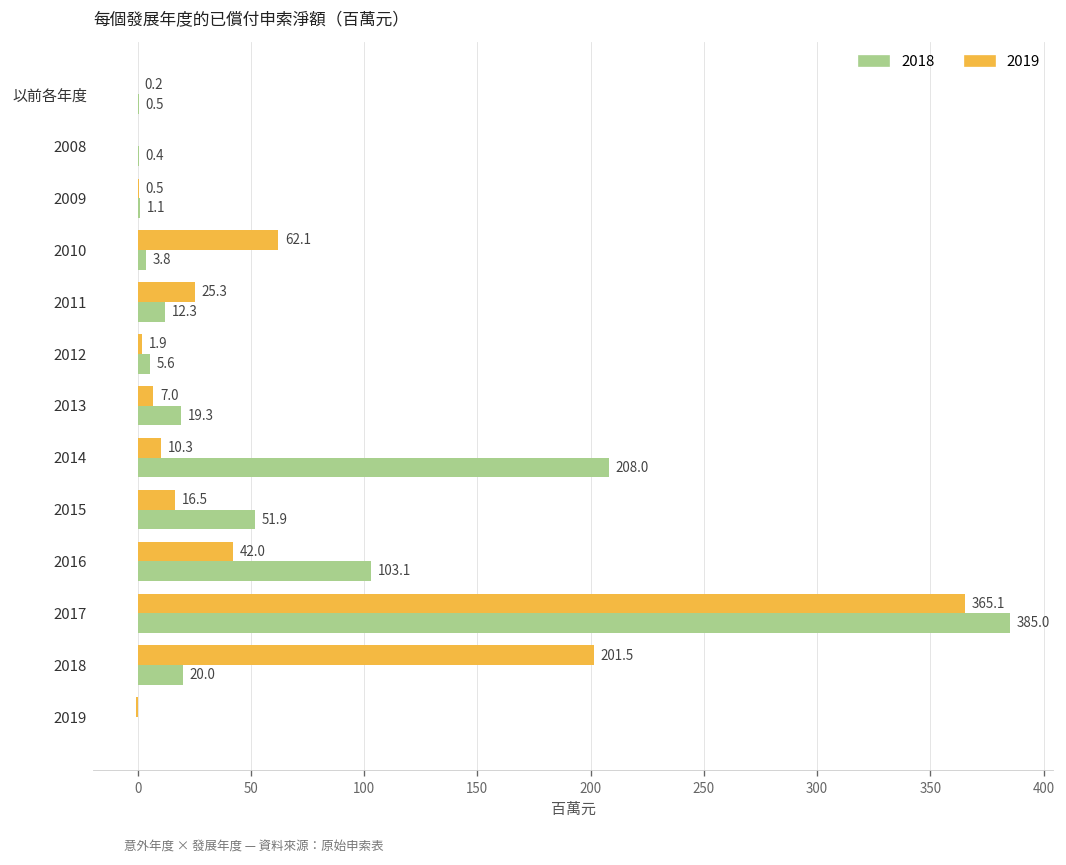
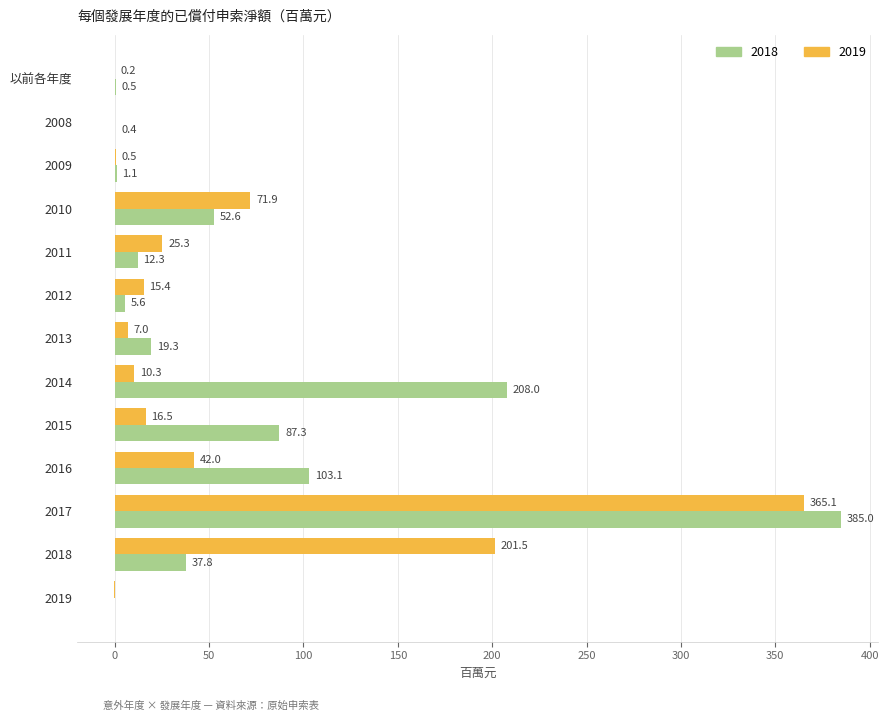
2019, 2010: 62.1 -> 71.9
2018, 2010: 3.8 -> 52.6
2019, 2012: 1.9 -> 15.4
2018, 2015: 51.9 -> 87.3
2018, 2018: 20.0 -> 37.8
